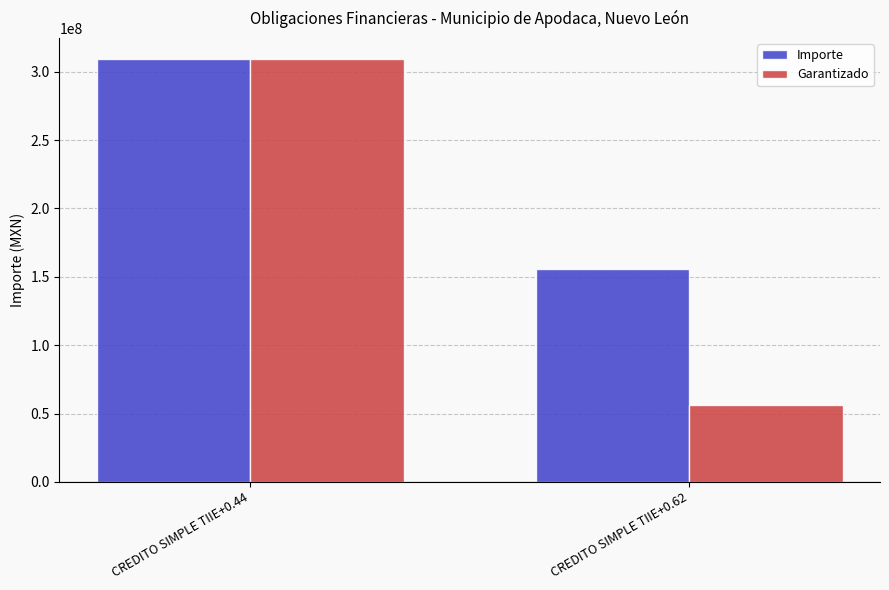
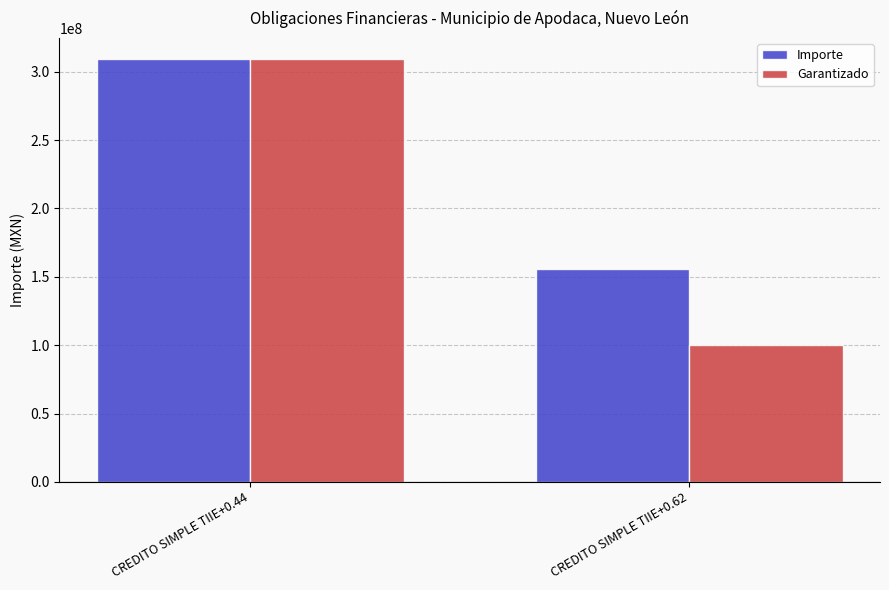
Garantizado, CREDITO SIMPLE TIIE+0.62: 57000000 -> 100000000
